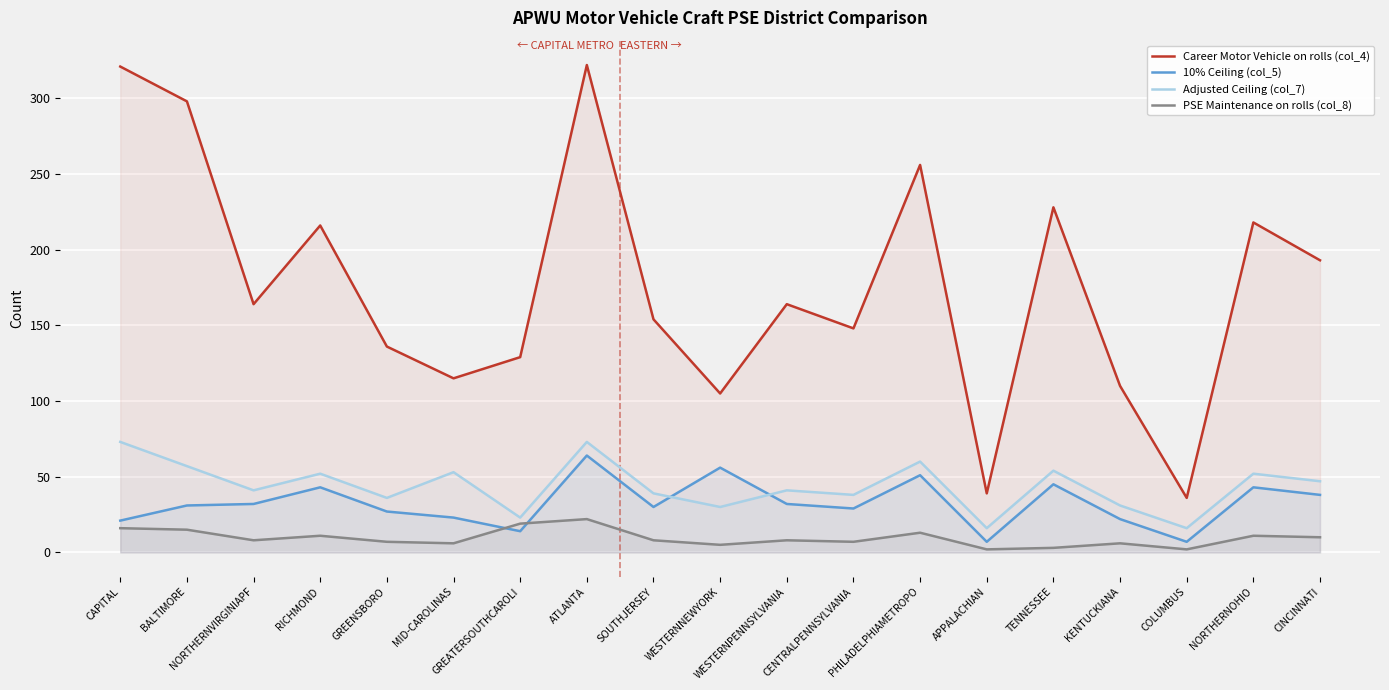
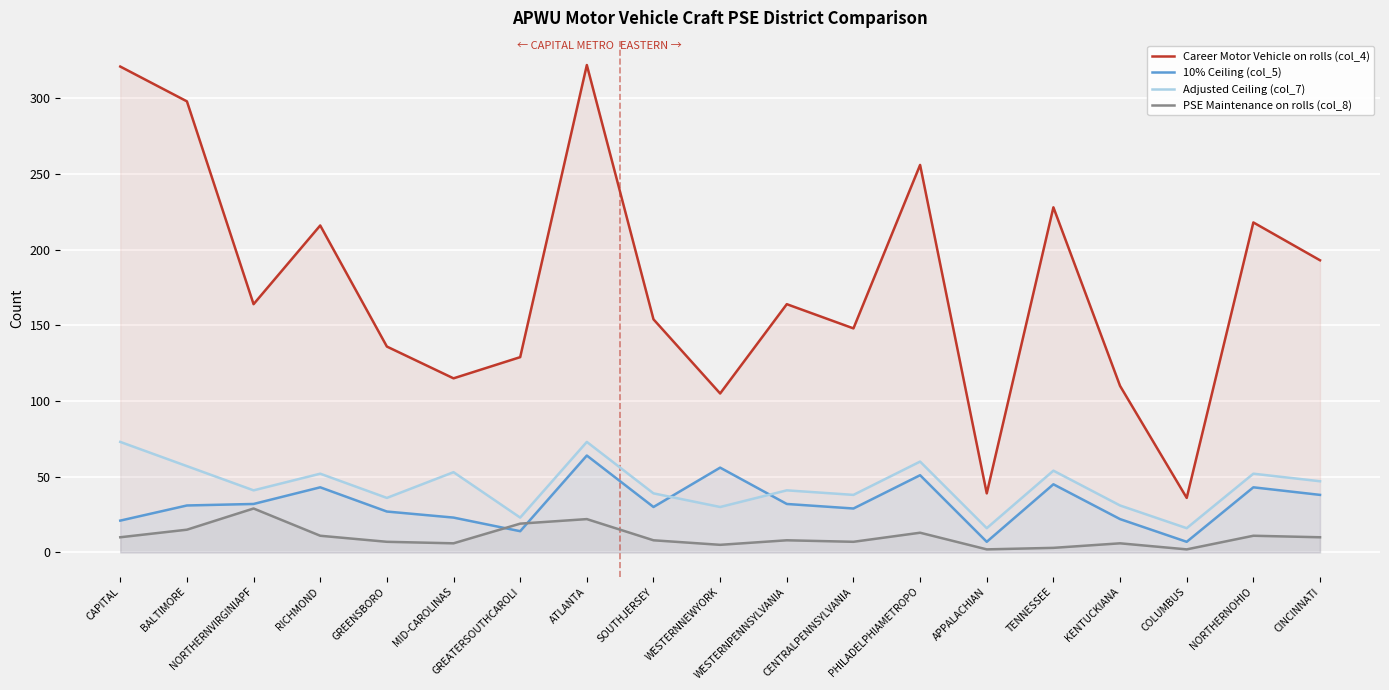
PSE Maintenance on rolls (col_8), CAPITAL: 16 -> 10
PSE Maintenance on rolls (col_8), NORTHERNVIRGINIAPF: 8 -> 29
